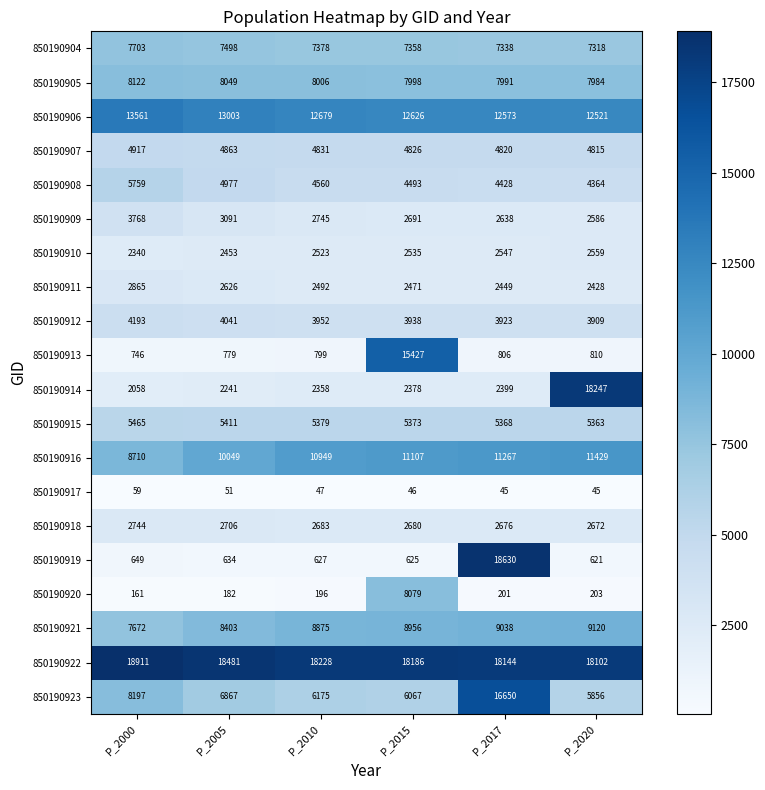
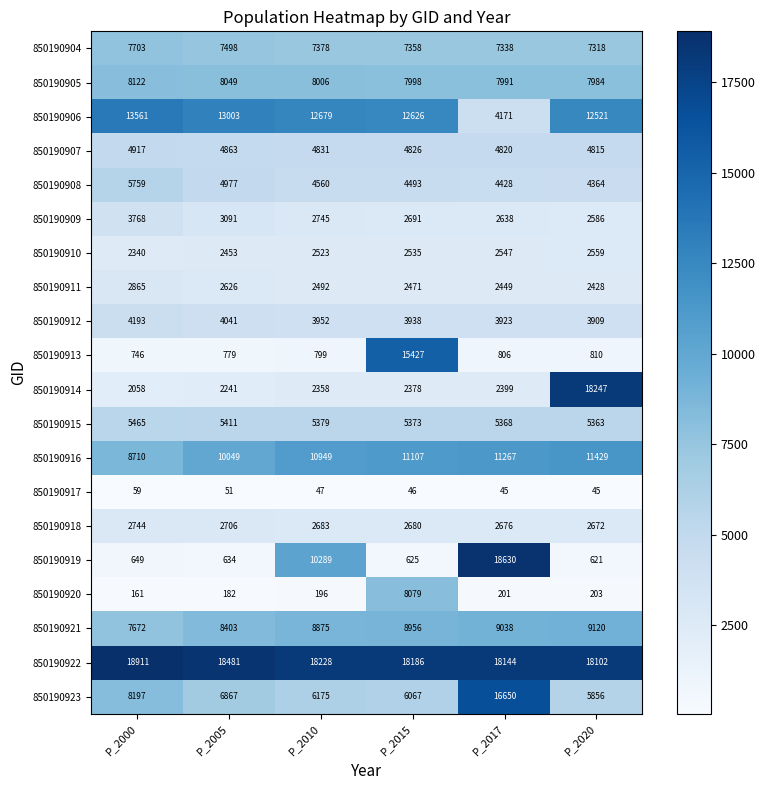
850190906, P_2017: 12573 -> 4171
850190919, P_2010: 627 -> 10289
